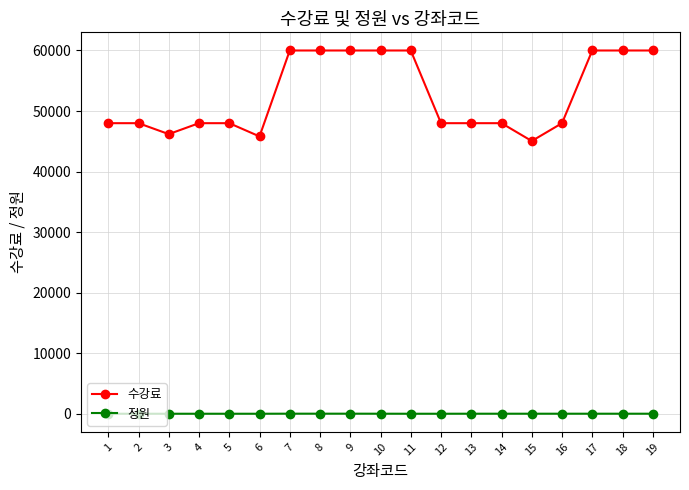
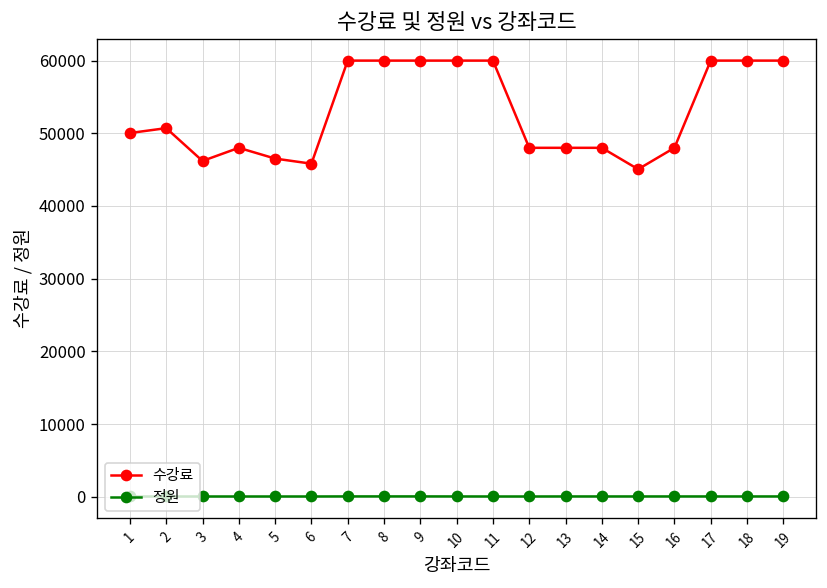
수강료, 1: 48000 -> 50000
수강료, 2: 48000 -> 51000
수강료, 5: 48000 -> 47000
